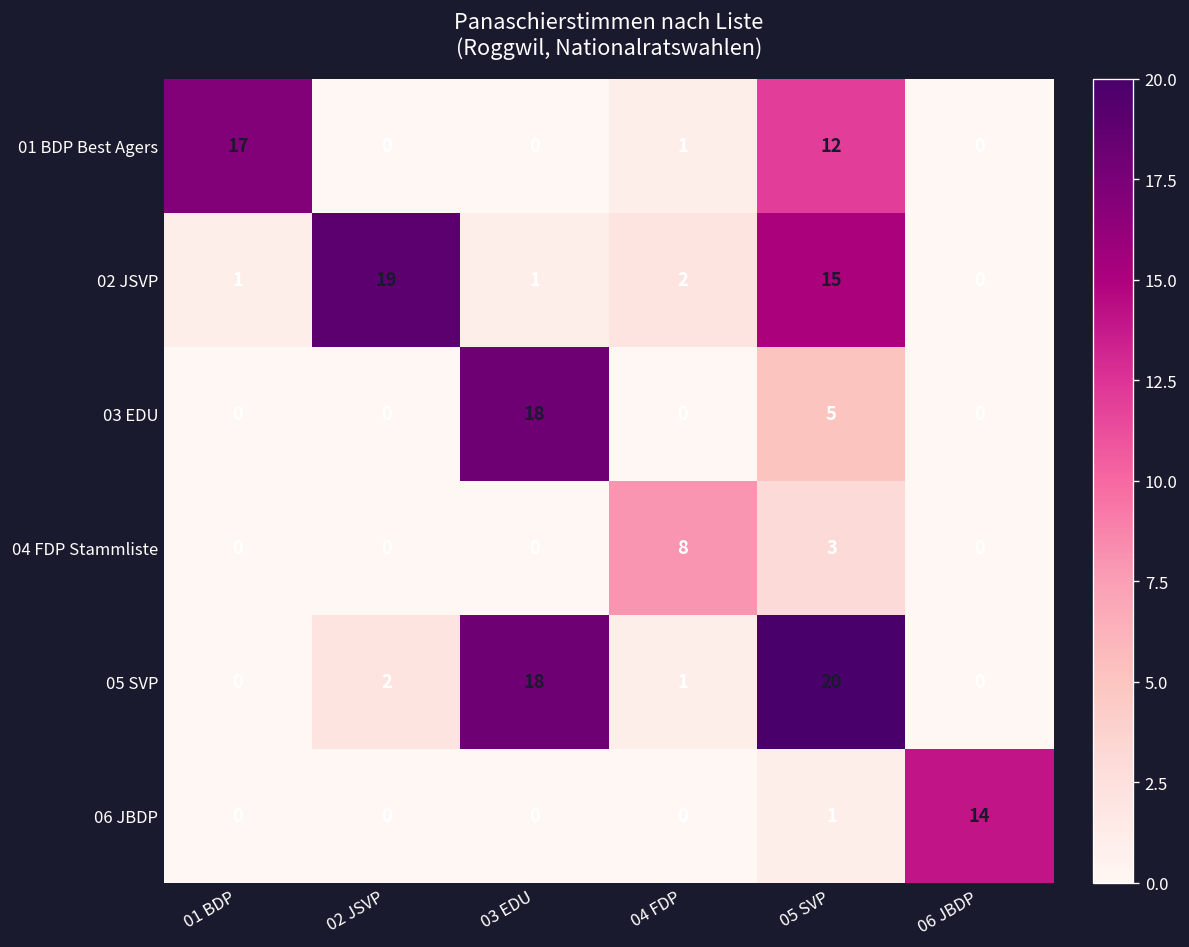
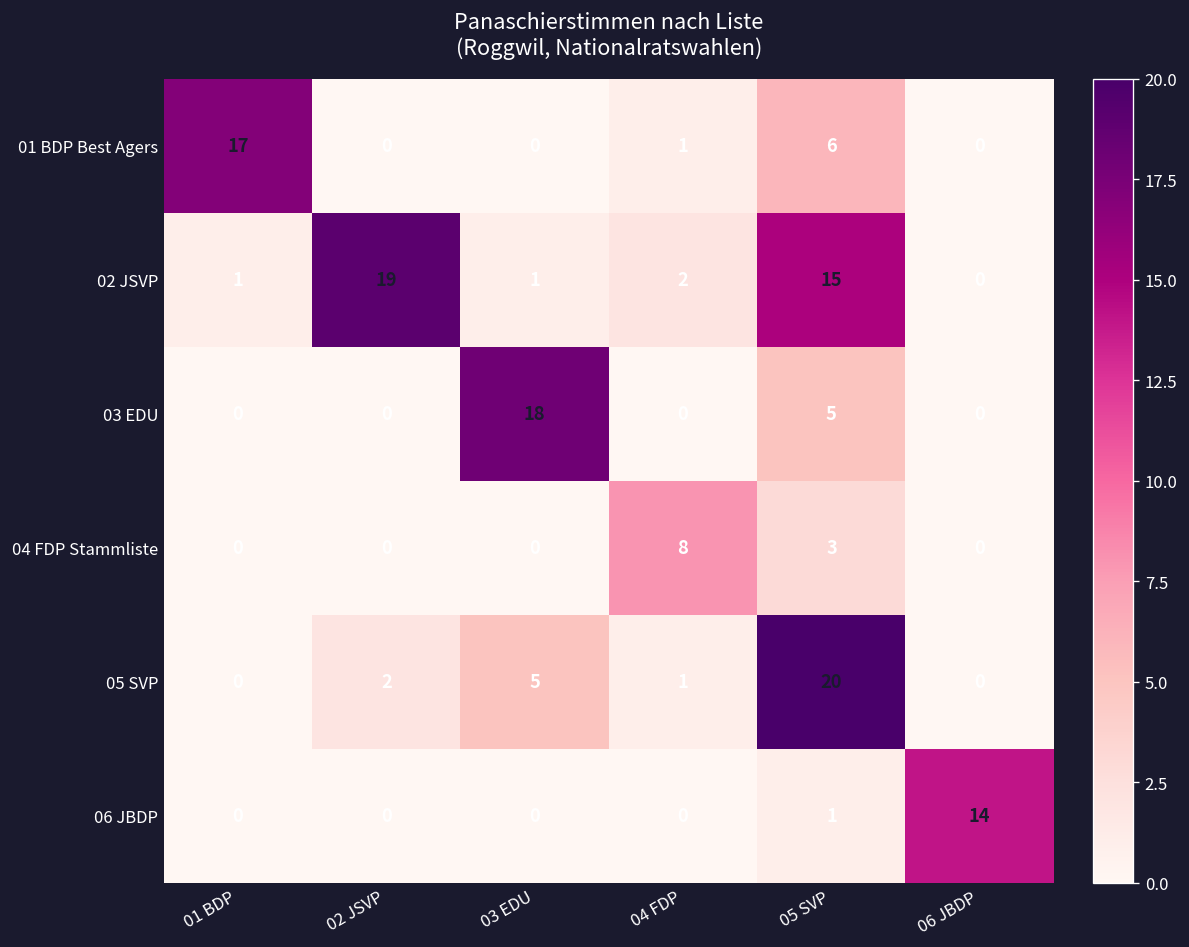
01 BDP Best Agers, 05 SVP: 12 -> 6
05 SVP, 03 EDU: 18 -> 5
